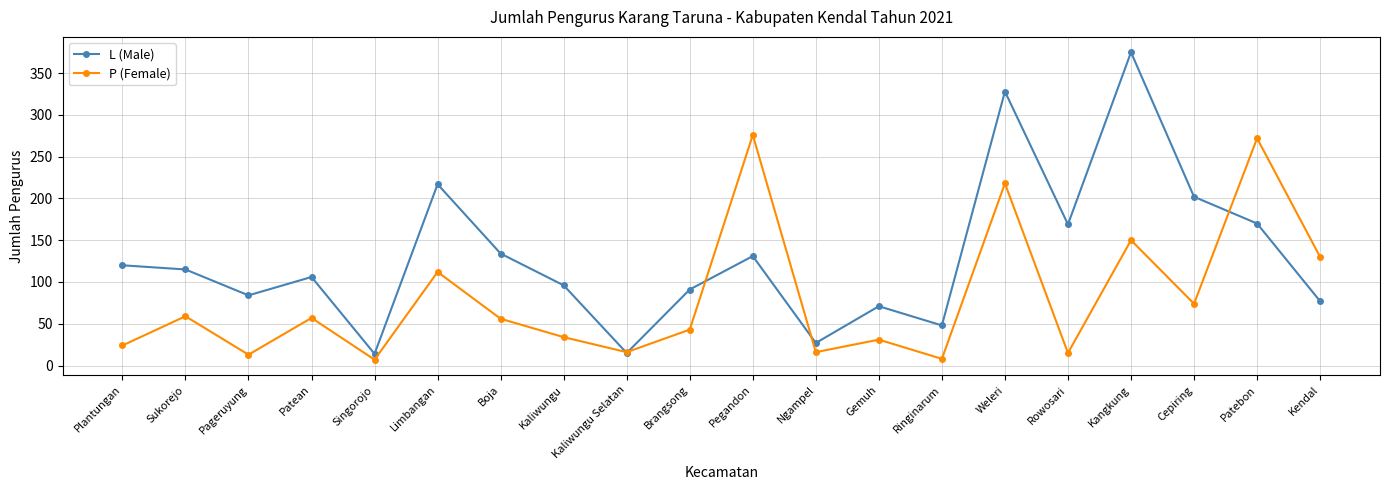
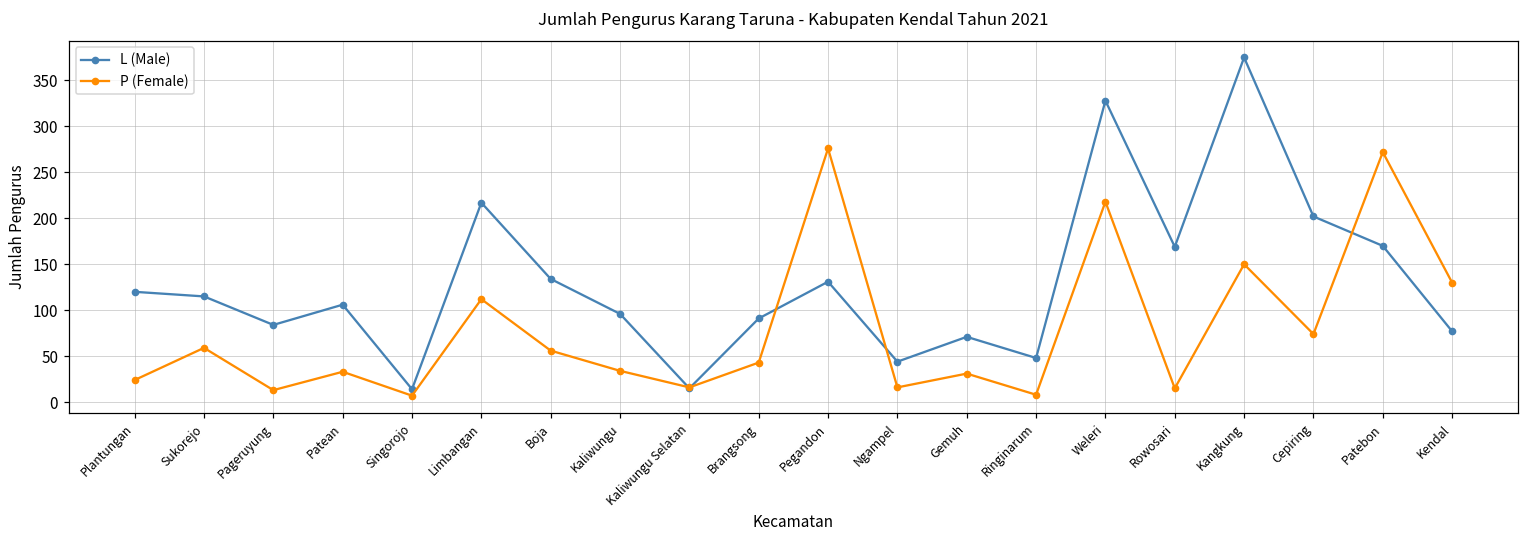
P (Female), Patean: 60 -> 30
L (Male), Ngampel: 30 -> 40
